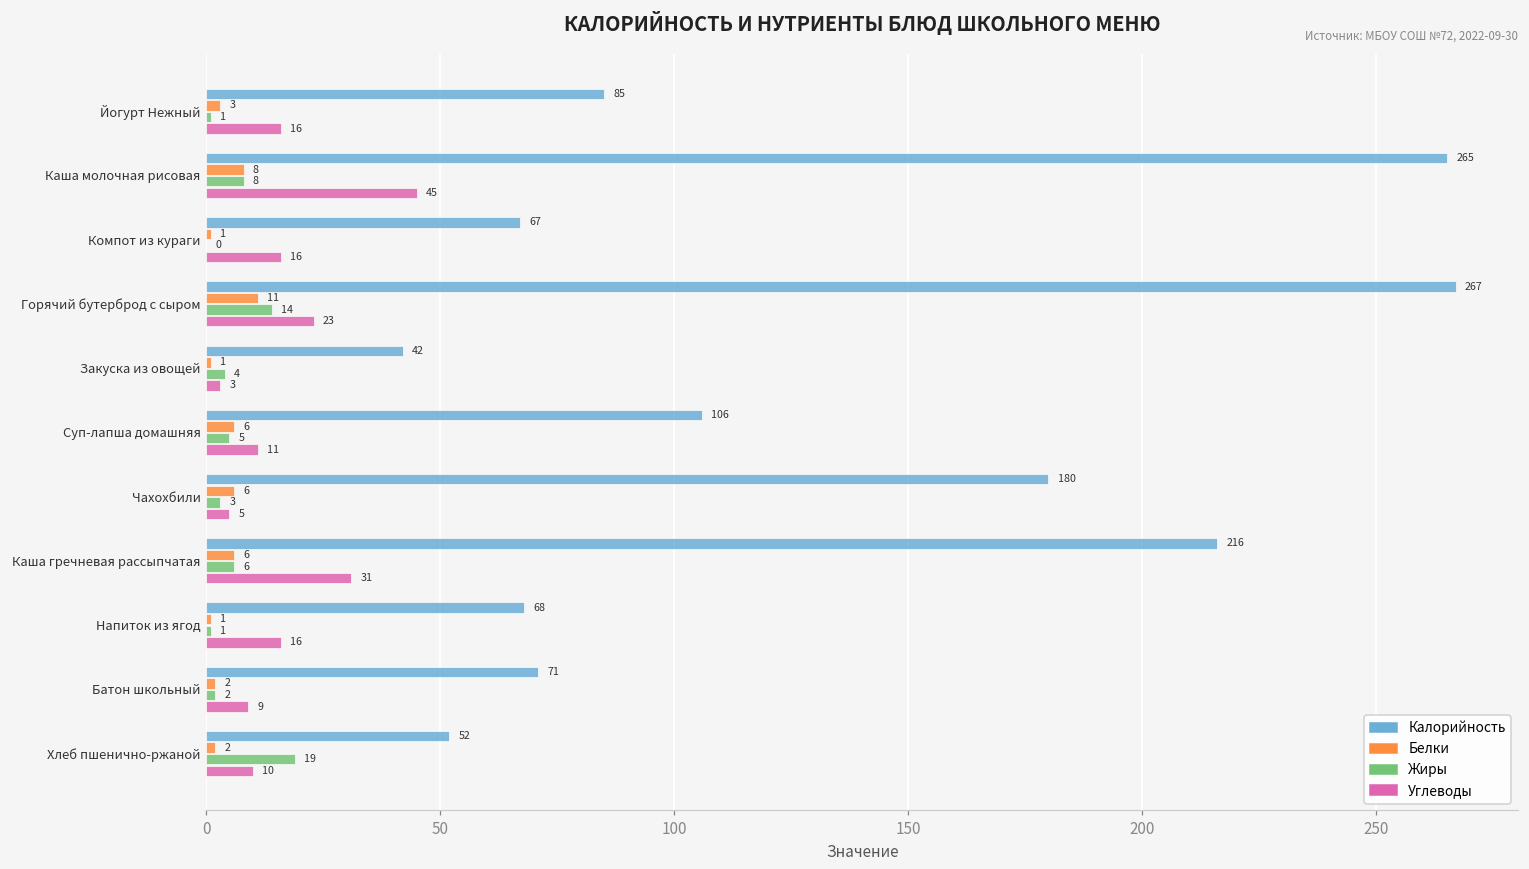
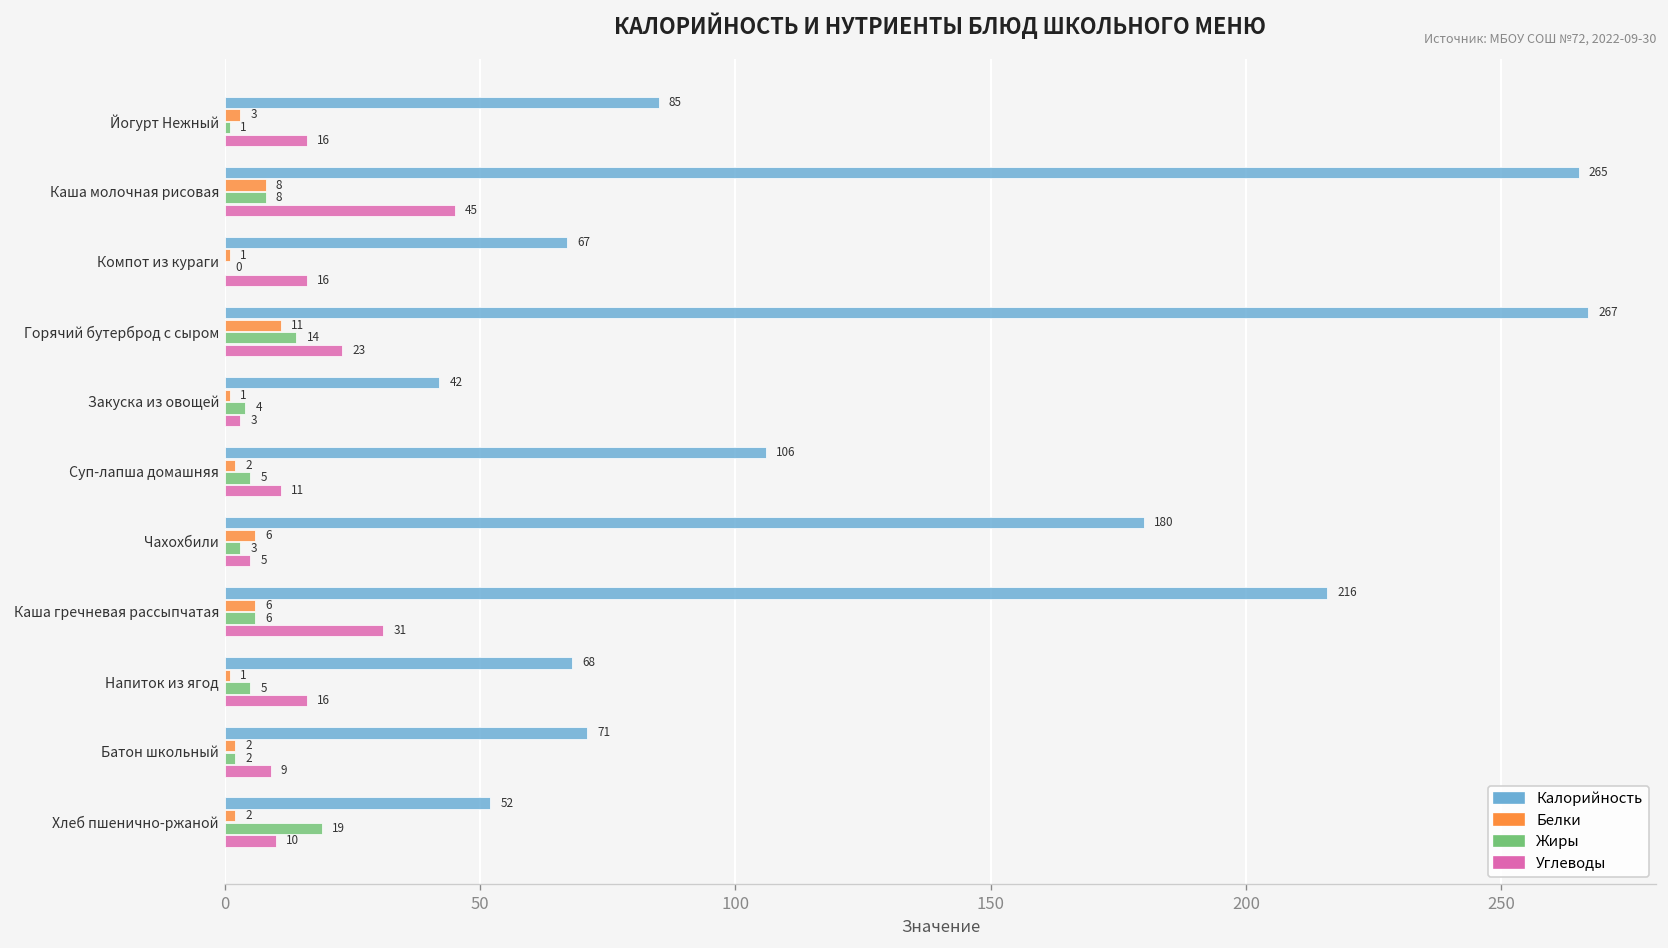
Белки, Суп-лапша домашняя: 6 -> 2
Жиры, Напиток из ягод: 1 -> 5
